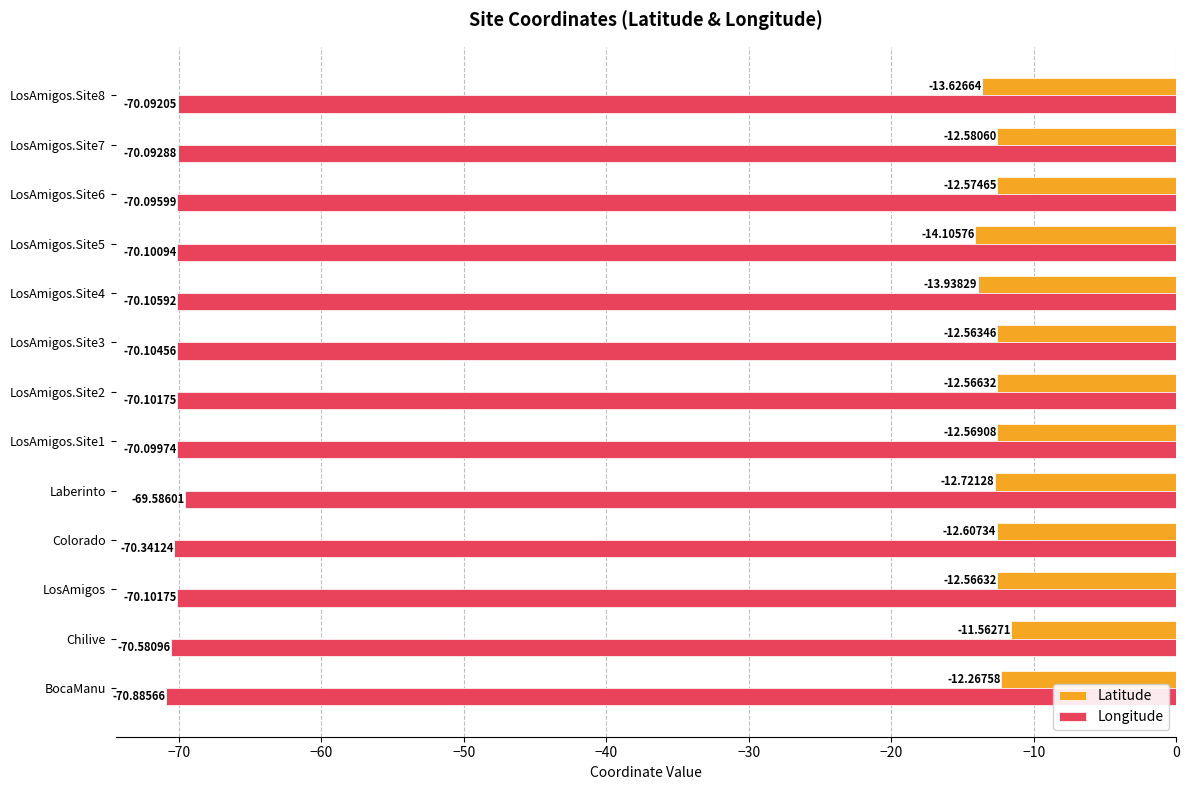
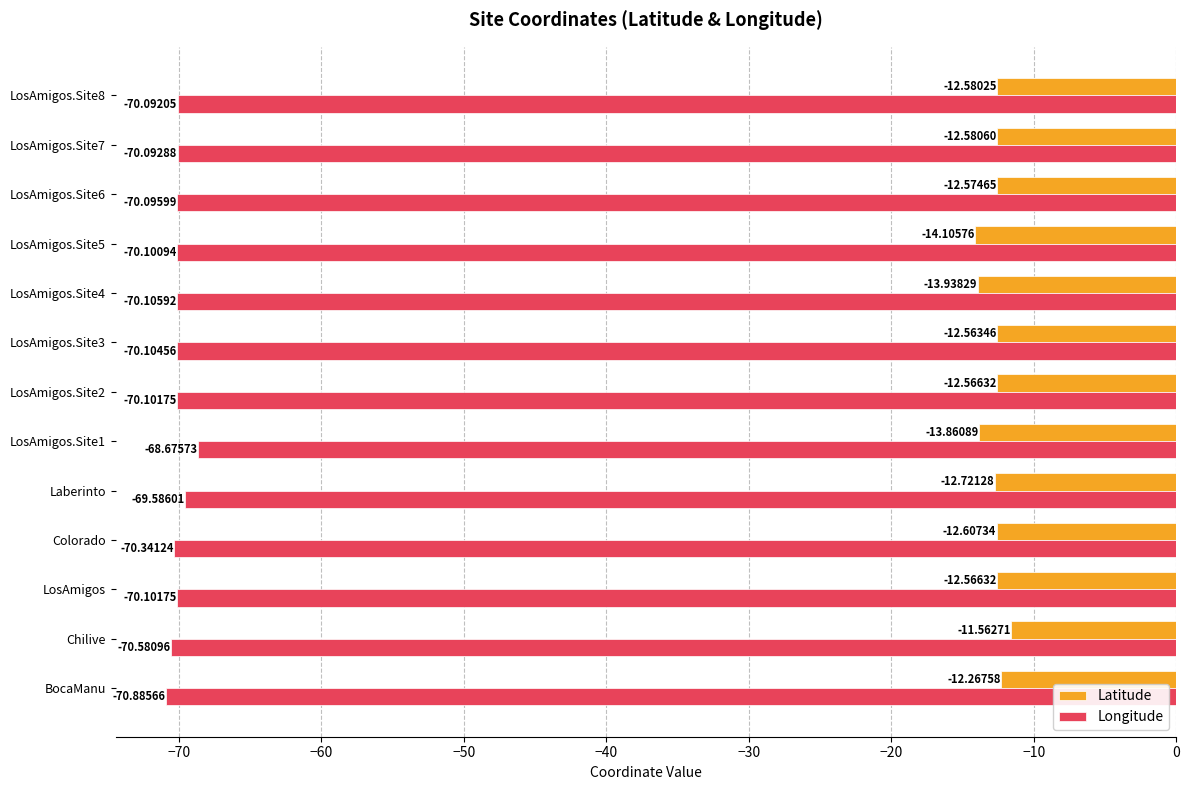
Latitude, LosAmigos.Site8: -13.62664 -> -12.58025
Latitude, LosAmigos.Site1: -12.56908 -> -13.86089
Longitude, LosAmigos.Site1: -70.09974 -> -68.67573
